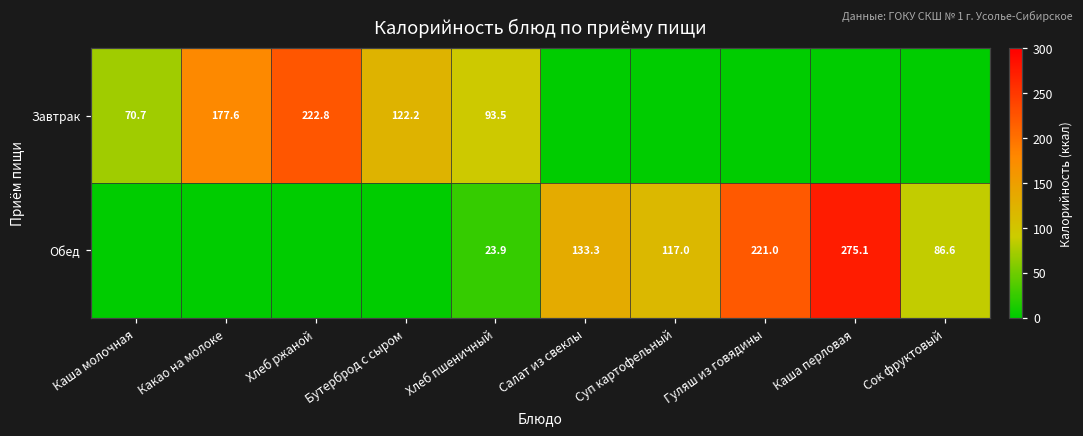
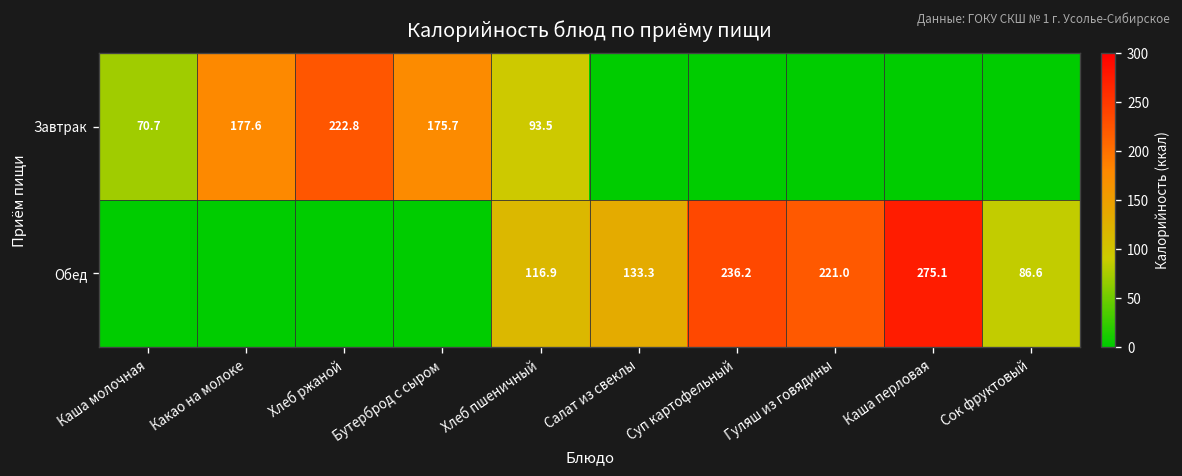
Завтрак, Бутерброд с сыром: 122.2 -> 175.7
Обед, Хлеб пшеничный: 23.9 -> 116.9
Обед, Суп картофельный: 117.0 -> 236.2
